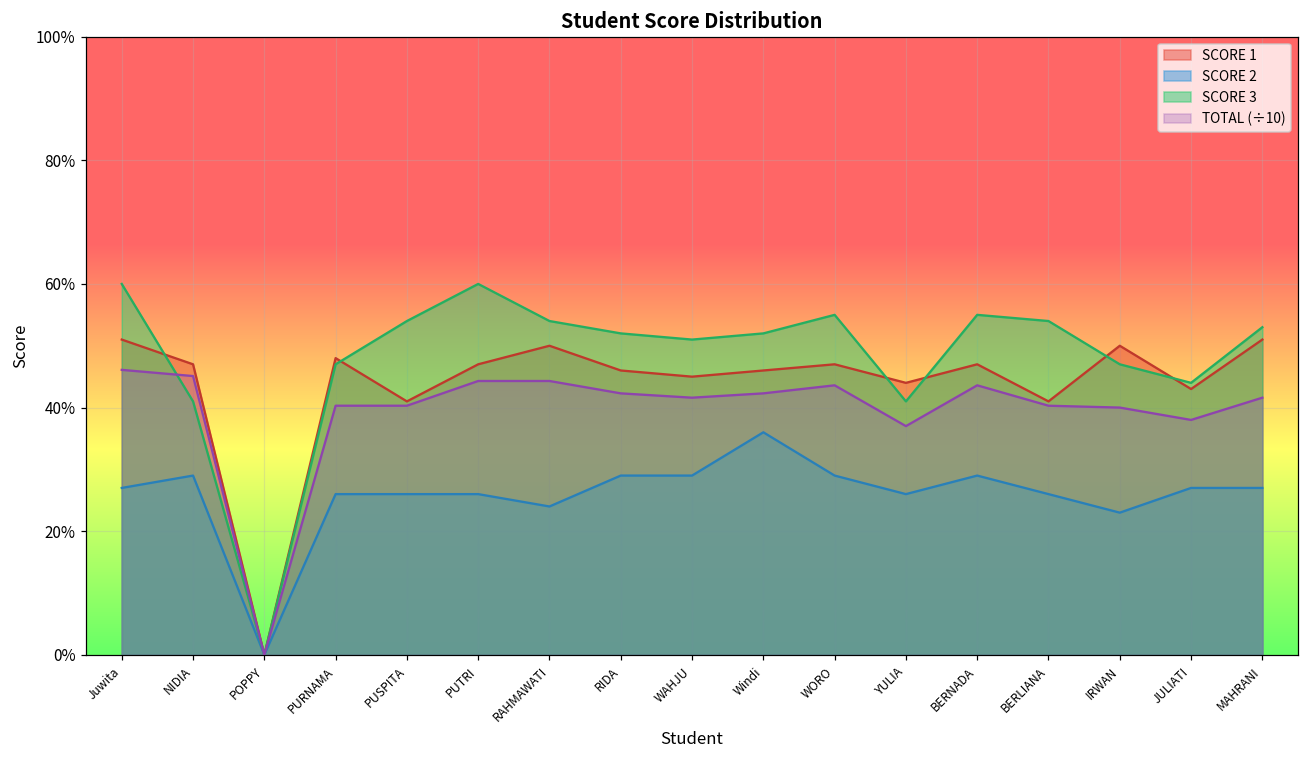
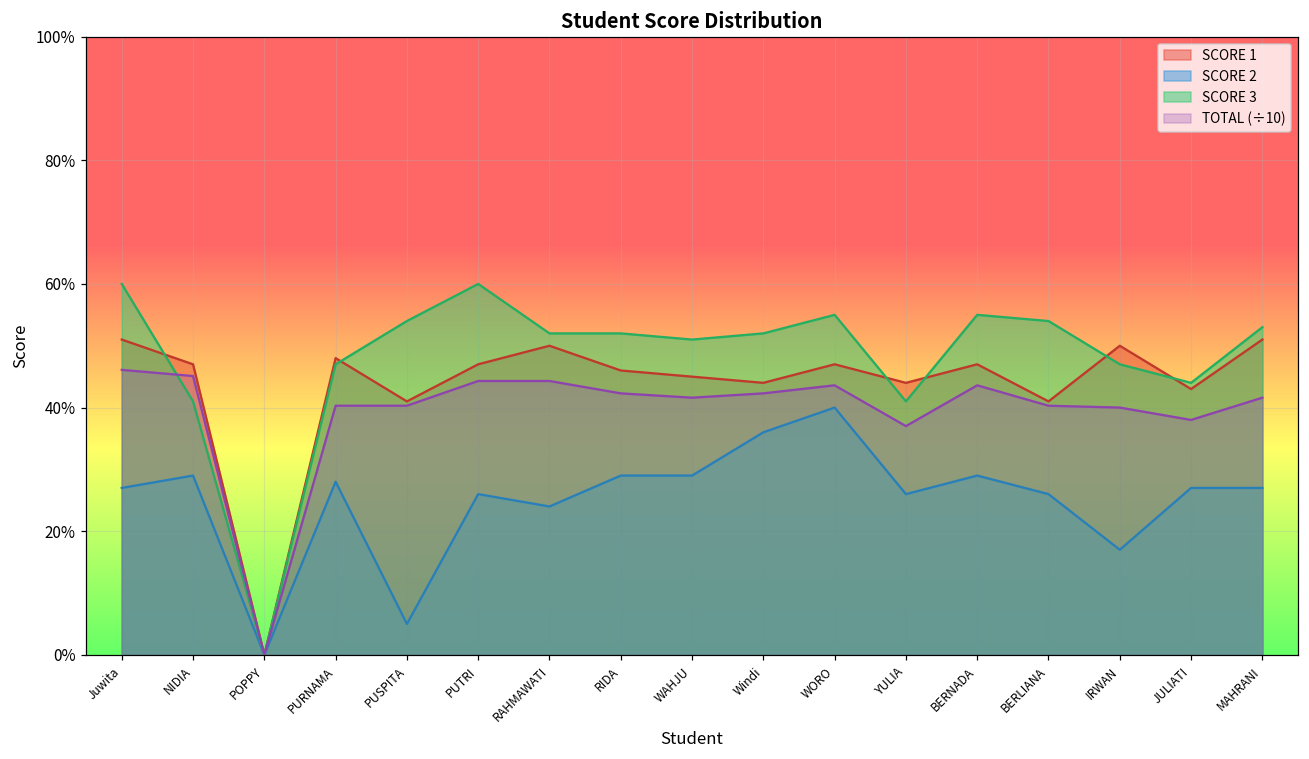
SCORE 2, PURNAMA: 26% -> 28%
SCORE 2, PUSPITA: 26% -> 5%
SCORE 3, RAHMAWATI: 54% -> 52%
SCORE 1, Windi: 46% -> 44%
SCORE 2, WORO: 29% -> 40%
SCORE 2, IRWAN: 23% -> 17%
